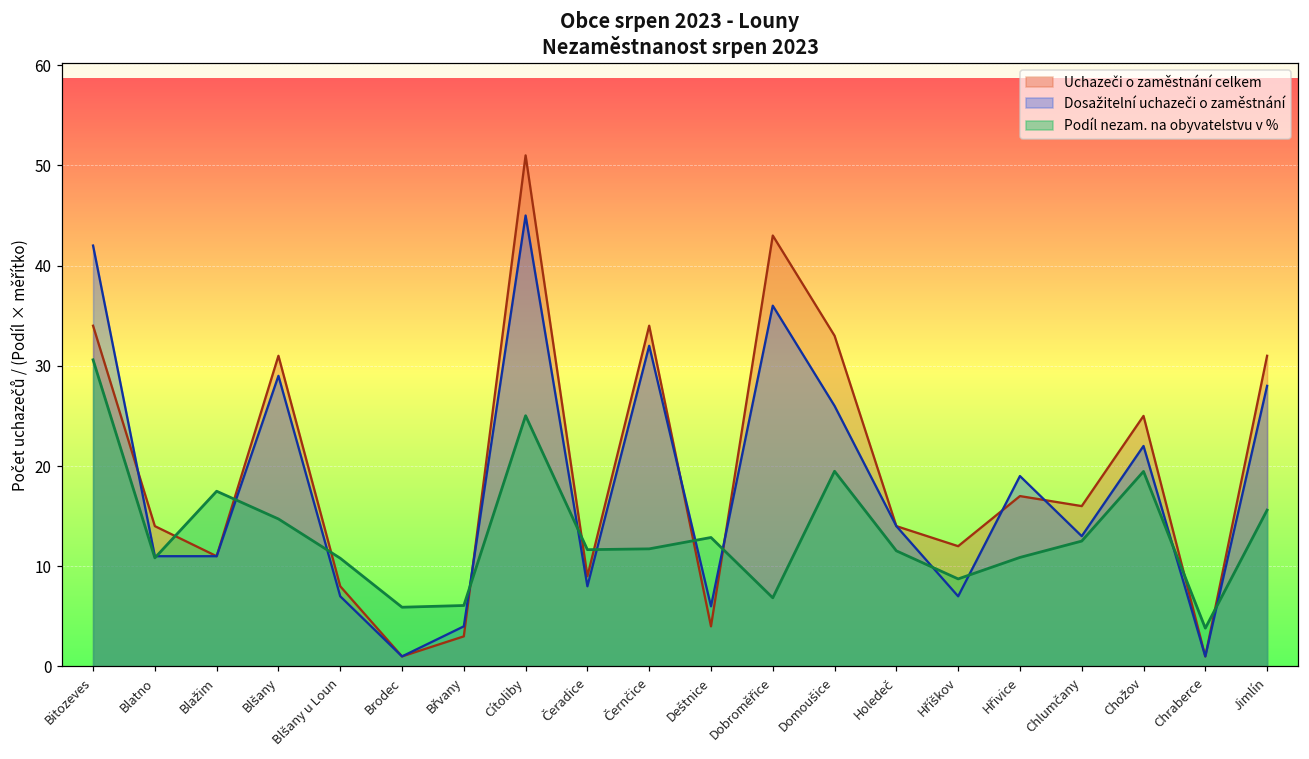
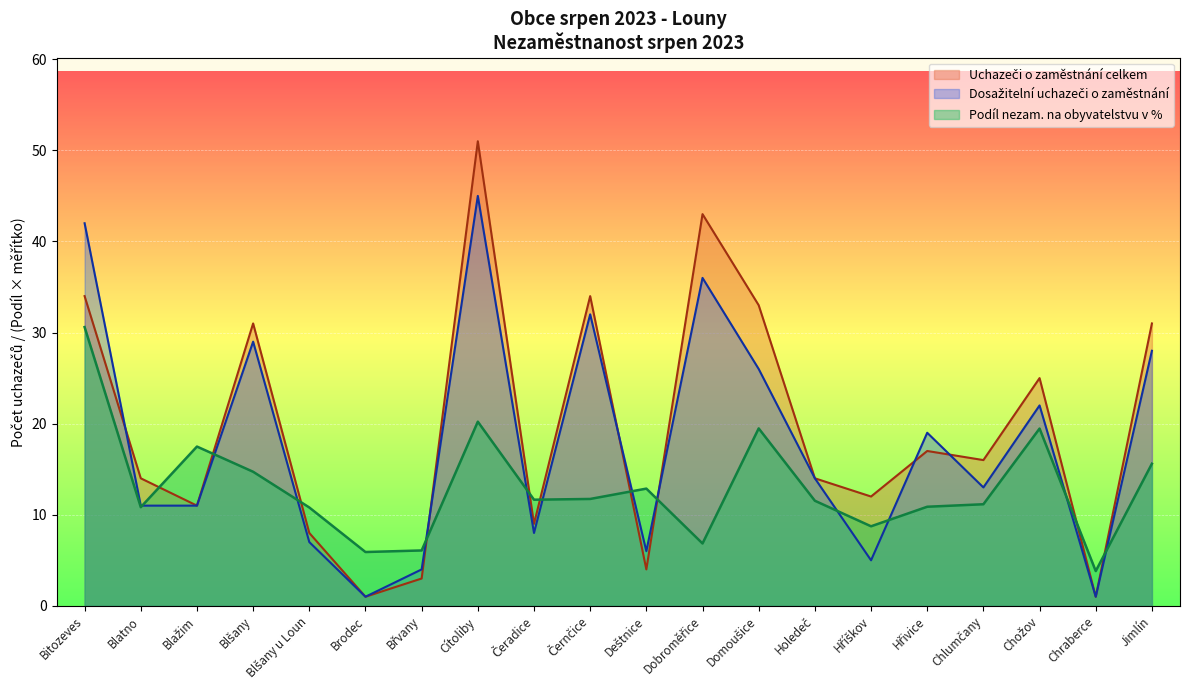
Podíl nezam. na obyvatelstvu v %, Cítoliby: 25 -> 20
Dosažitelní uchazeči o zaměstnání, Hříškov: 7 -> 5
Podíl nezam. na obyvatelstvu v %, Chlumčany: 13 -> 11
